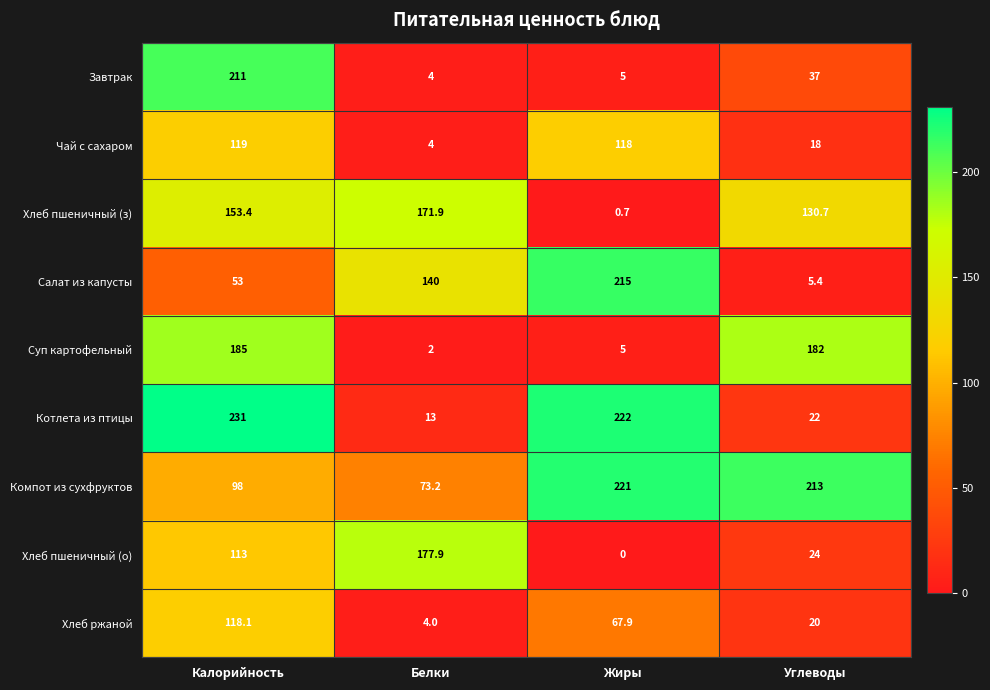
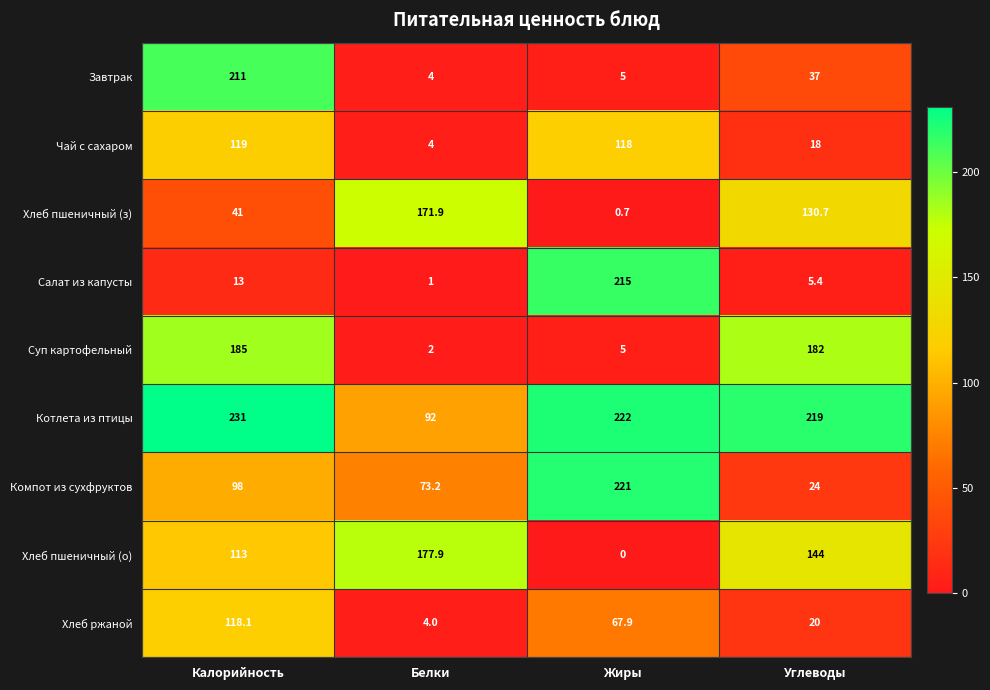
Хлеб пшеничный (з), Калорийность: 153.4 -> 41
Салат из капусты, Калорийность: 53 -> 13
Салат из капусты, Белки: 140 -> 1
Котлета из птицы, Белки: 13 -> 92
Котлета из птицы, Углеводы: 22 -> 219
Компот из сухфруктов, Углеводы: 213 -> 24
Хлеб пшеничный (о), Углеводы: 24 -> 144
